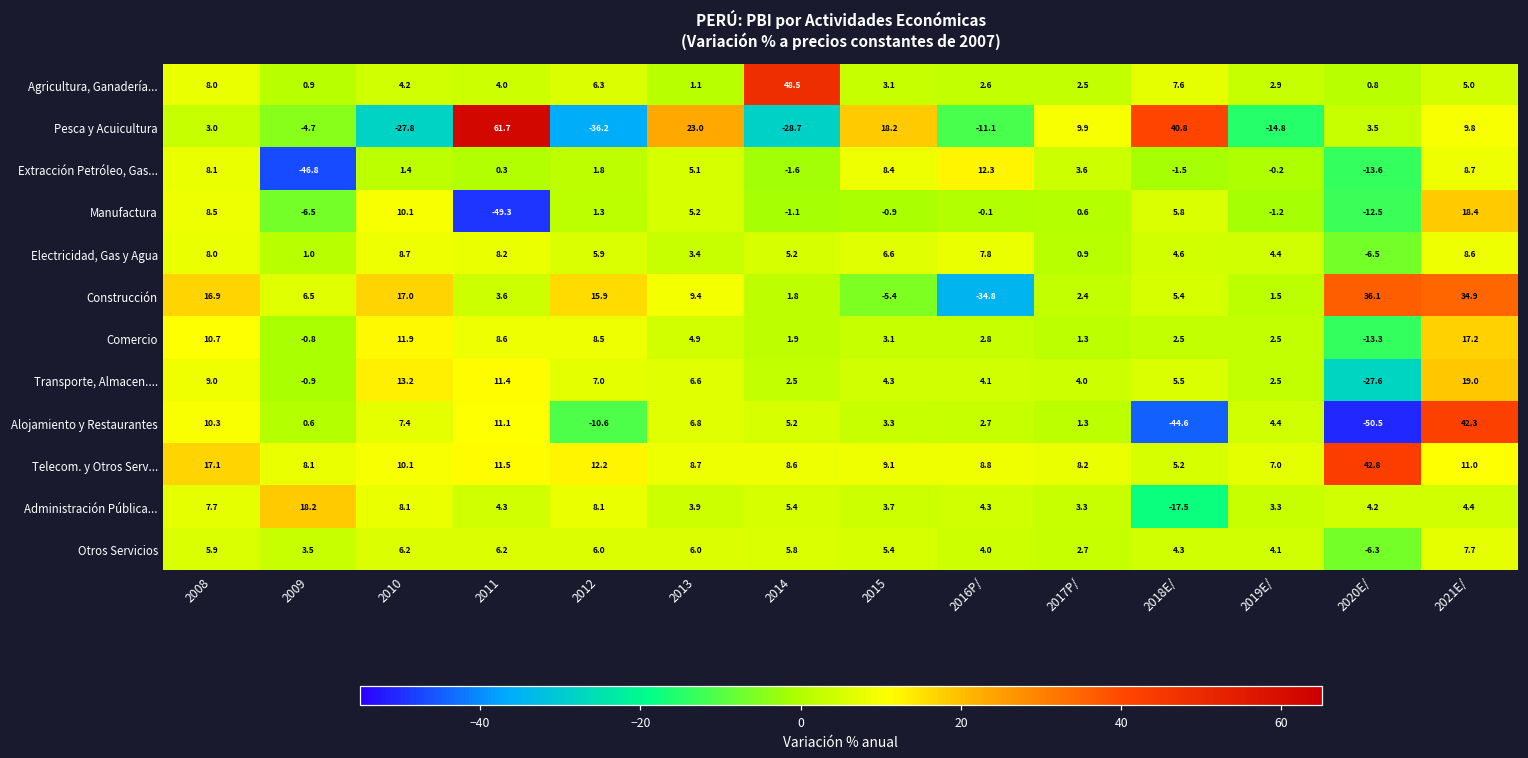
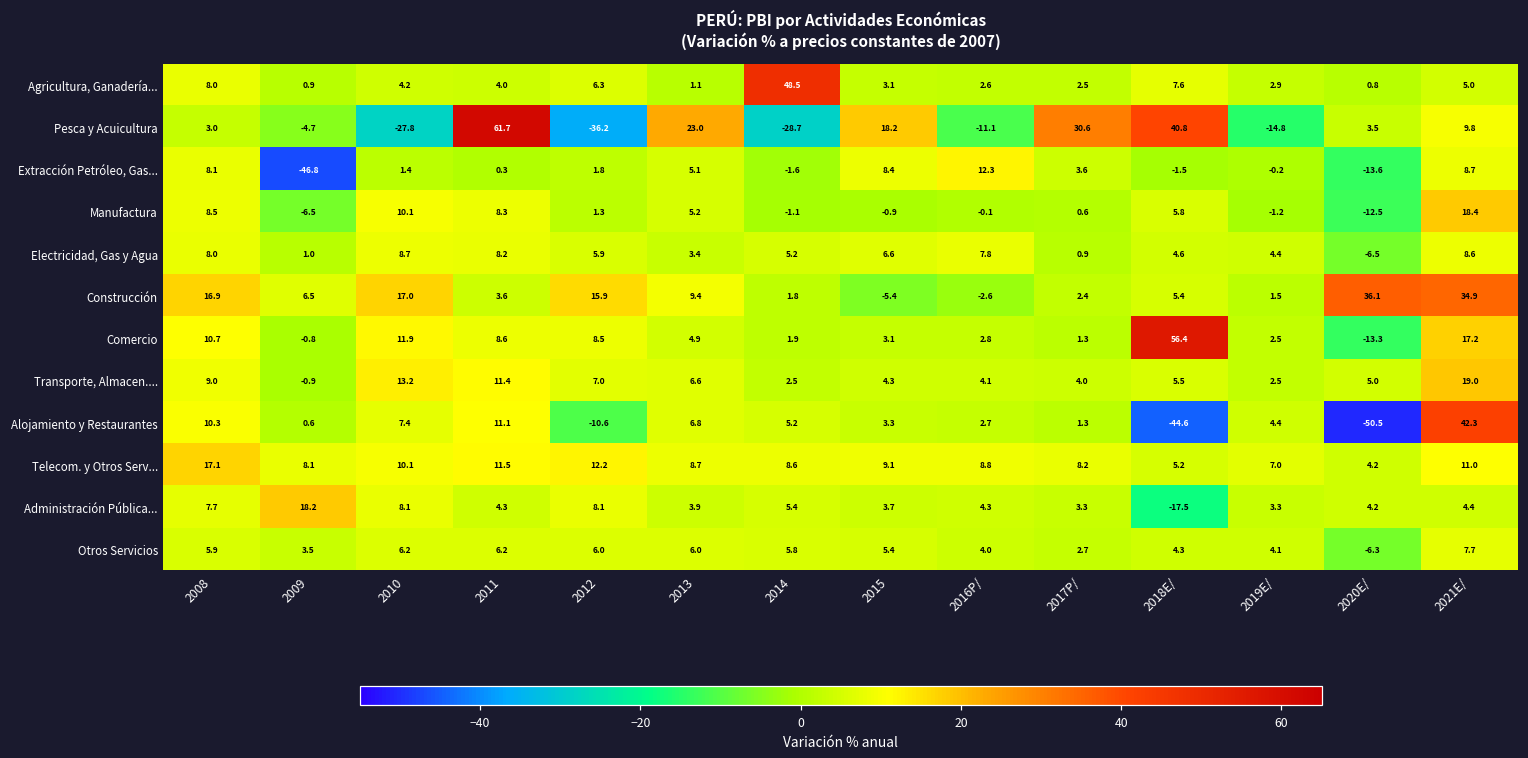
Pesca y Acuicultura, 2017P/: 9.9 -> 30.6
Manufactura, 2011: -49.3 -> 8.3
Construcción, 2016P/: -34.8 -> -2.6
Comercio, 2018E/: 2.5 -> 56.4
Transporte, Almacen...., 2020E/: -27.6 -> 5.0
Telecom. y Otros Serv..., 2020E/: 42.8 -> 4.2
